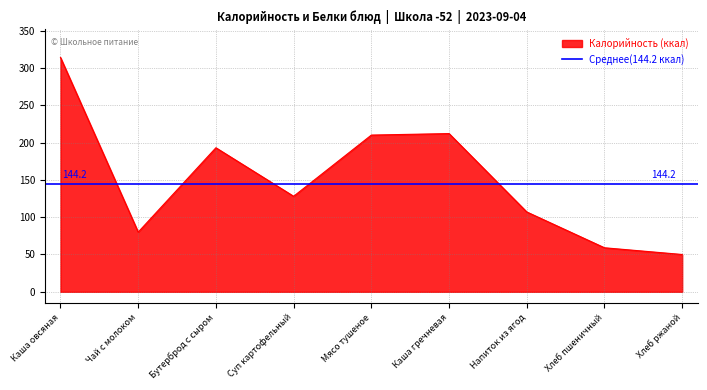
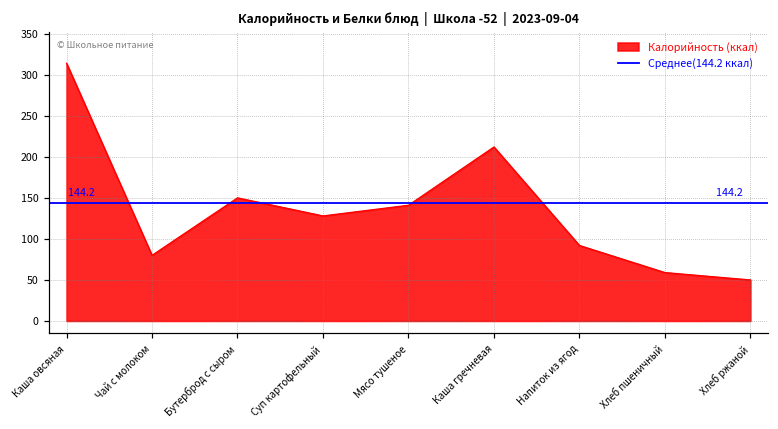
Бутерброд с сыром: 190 -> 150
Мясо тушеное: 210 -> 140
Напиток из ягод: 110 -> 90
